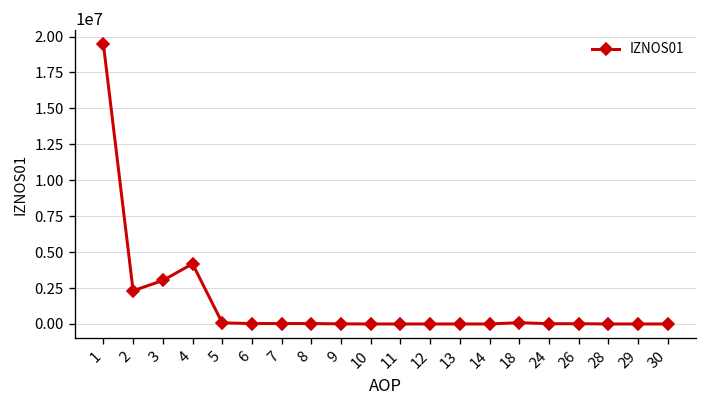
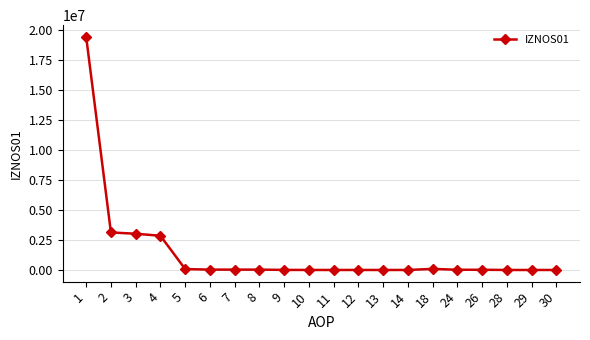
2: 2300000 -> 3100000
4: 4200000 -> 2900000
